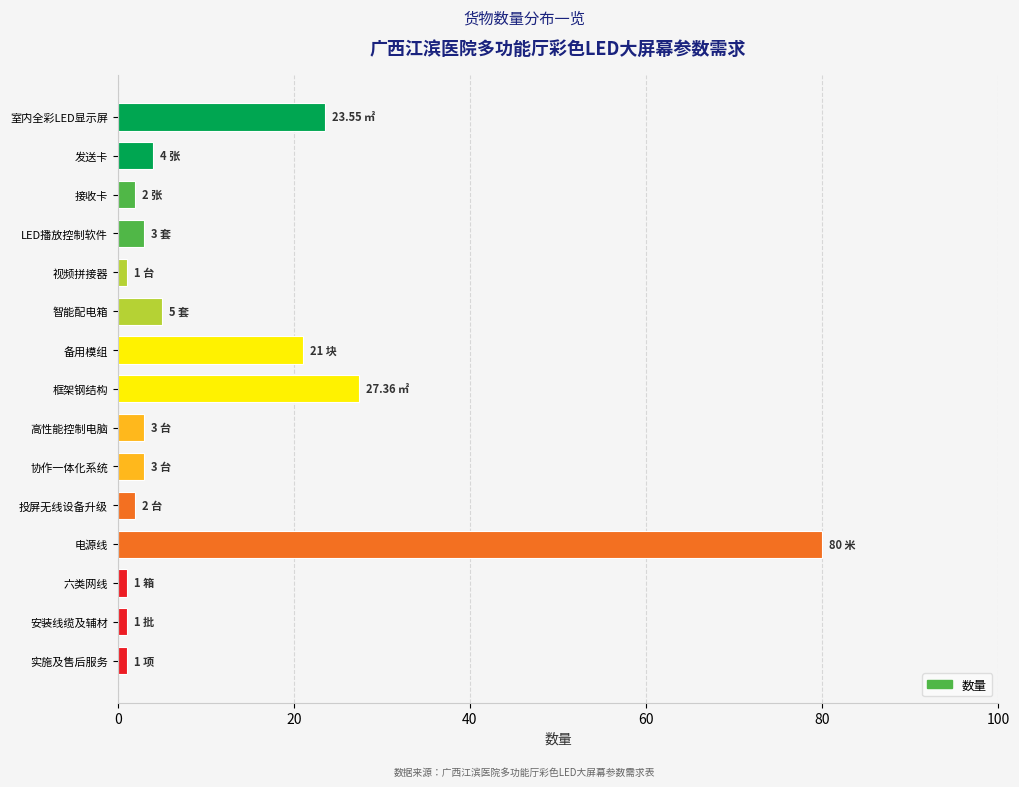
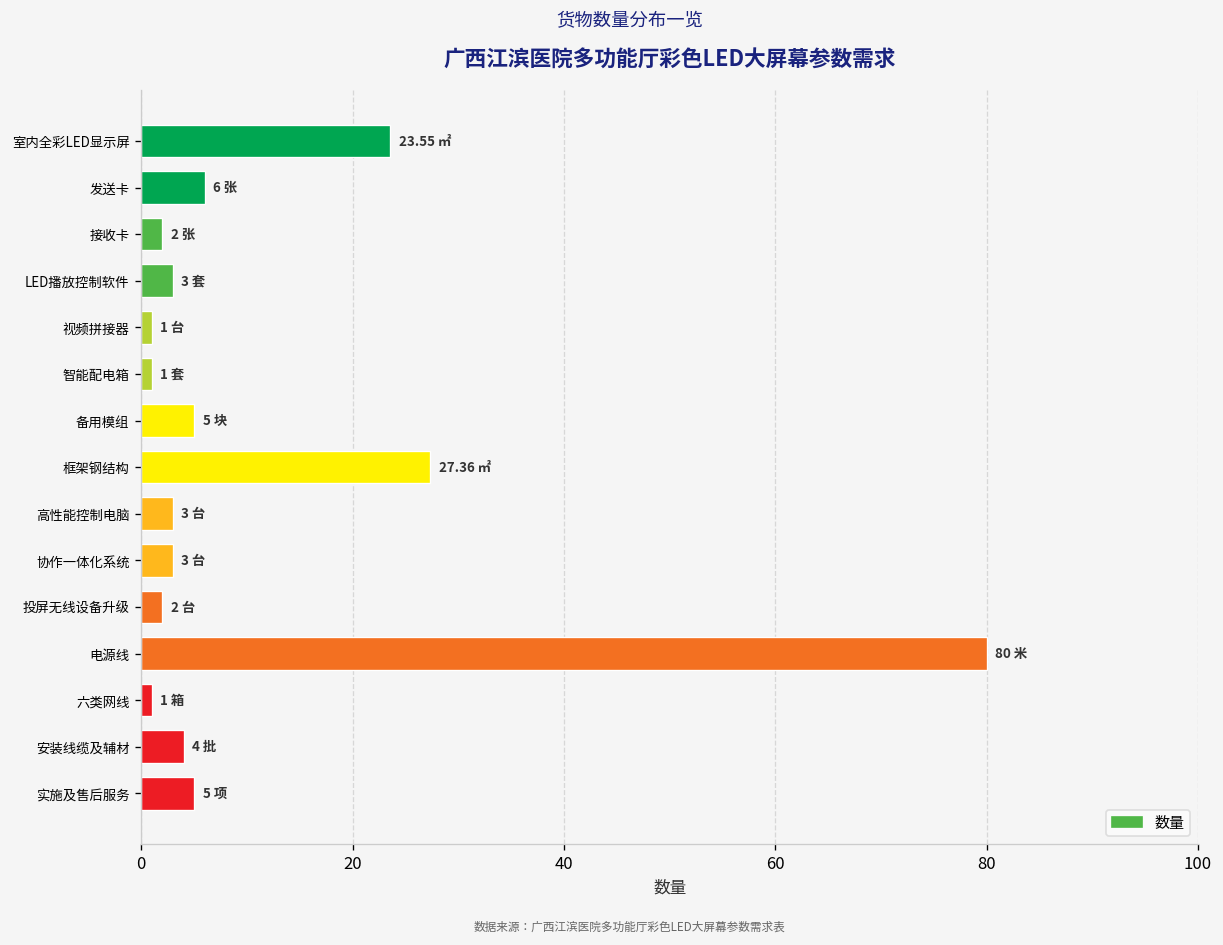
发送卡: 4 -> 6
智能配电箱: 5 -> 1
备用模组: 21 -> 5
安装线缆及辅材: 1 -> 4
实施及售后服务: 1 -> 5
